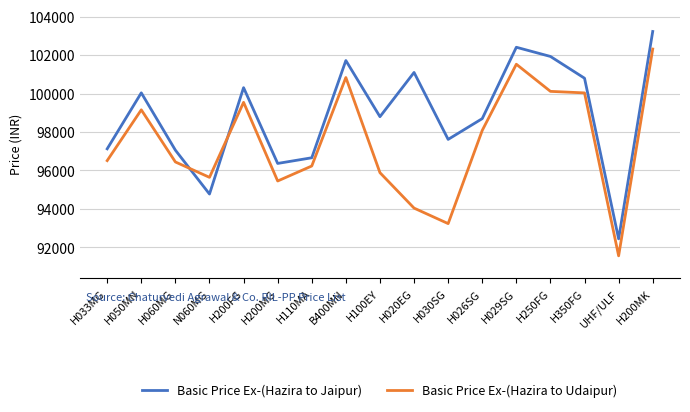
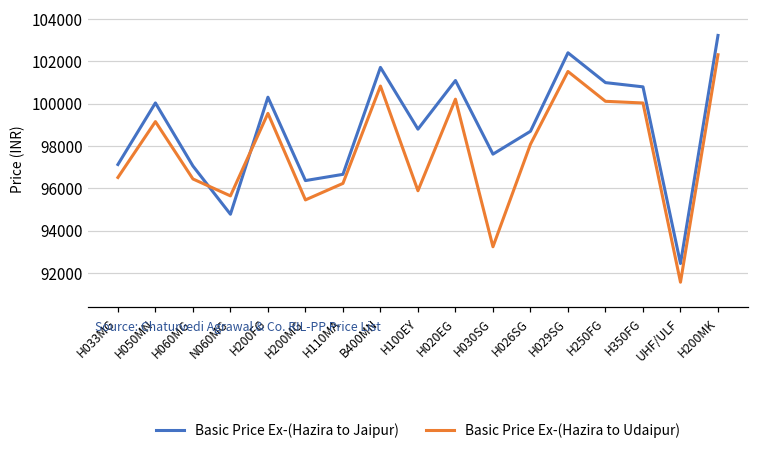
Basic Price Ex-(Hazira to Udaipur), H020EG: 94000 -> 100200
Basic Price Ex-(Hazira to Jaipur), H250FG: 101900 -> 101000
